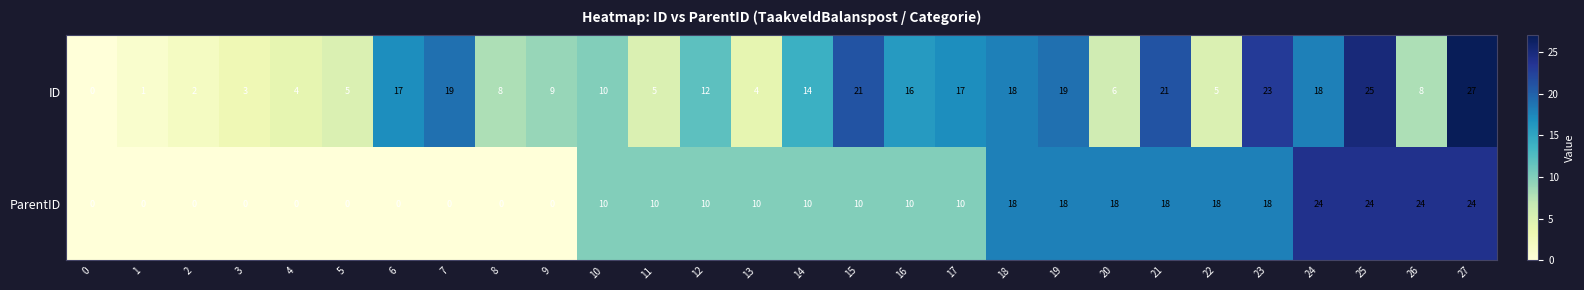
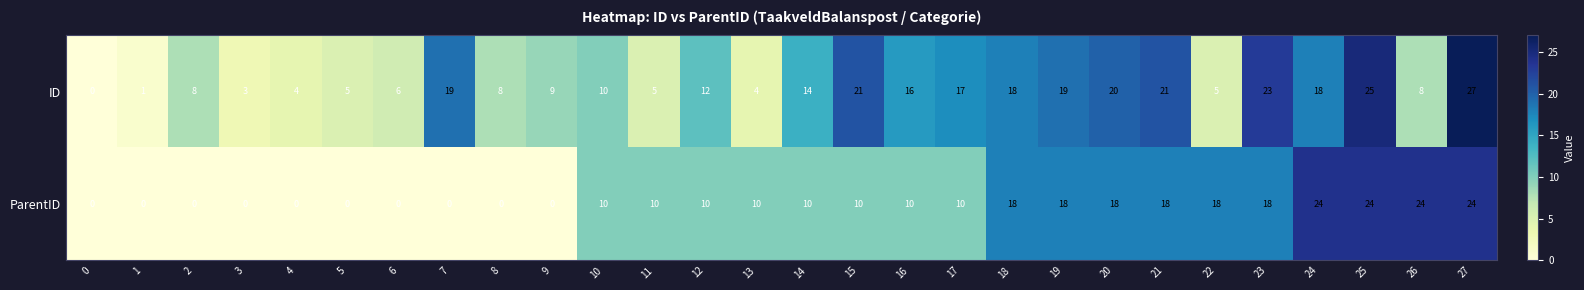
ID, 2: 2 -> 8
ID, 6: 17 -> 6
ID, 20: 6 -> 20
